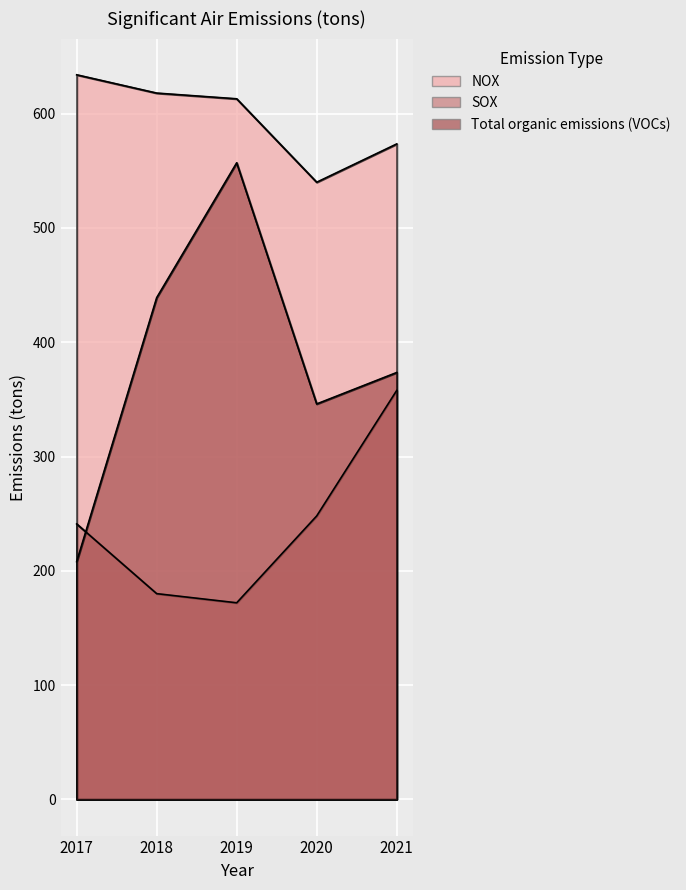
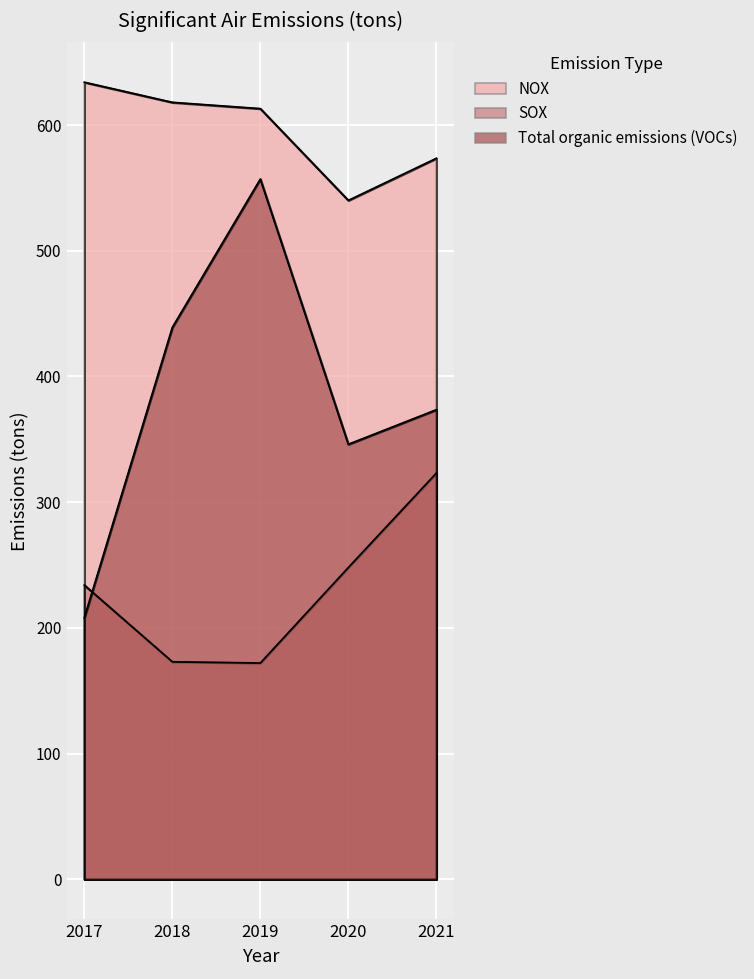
SOX, 2017: 241 -> 234
SOX, 2018: 180 -> 173
SOX, 2021: 358 -> 323
